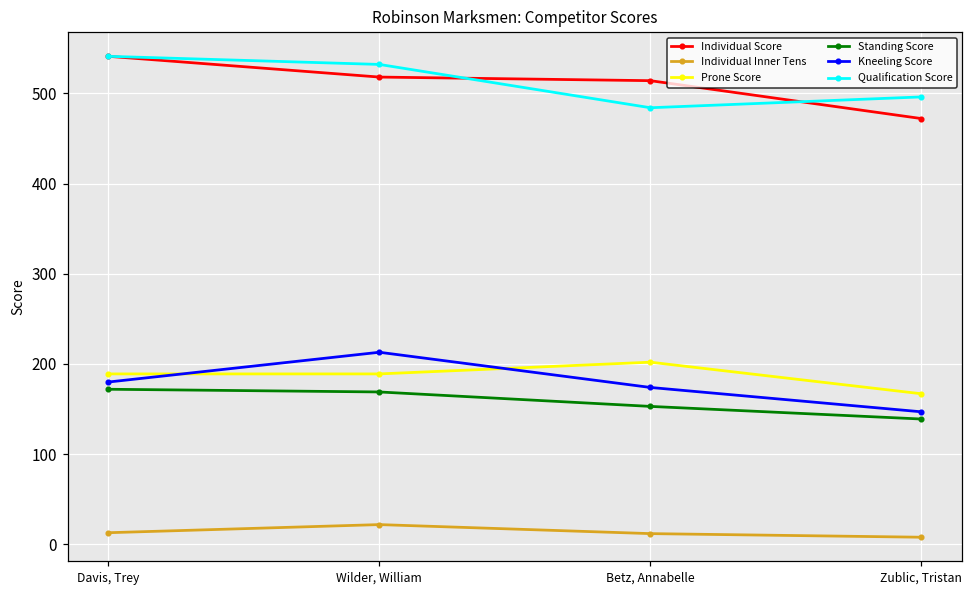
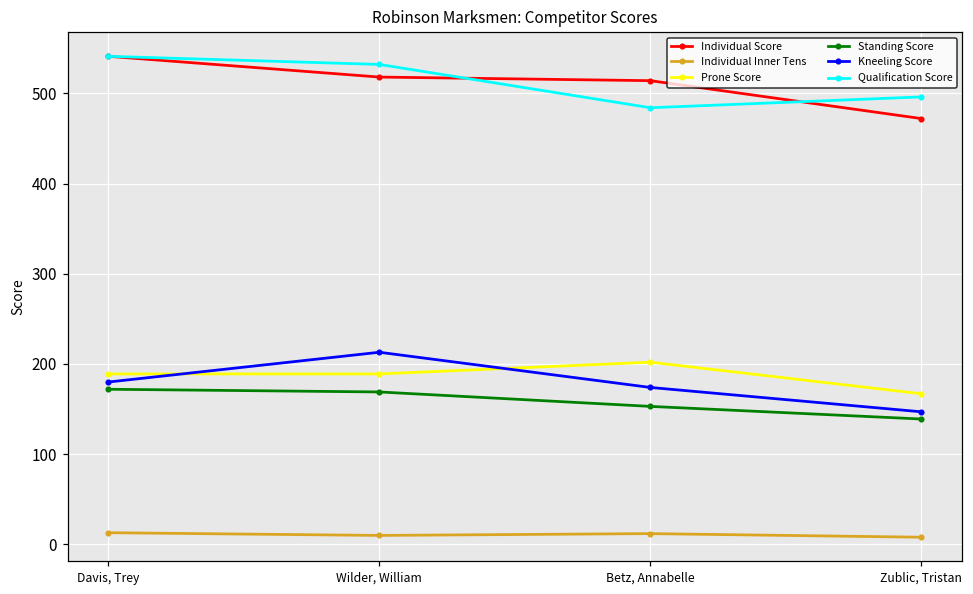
Individual Inner Tens, Wilder, William: 20 -> 10
